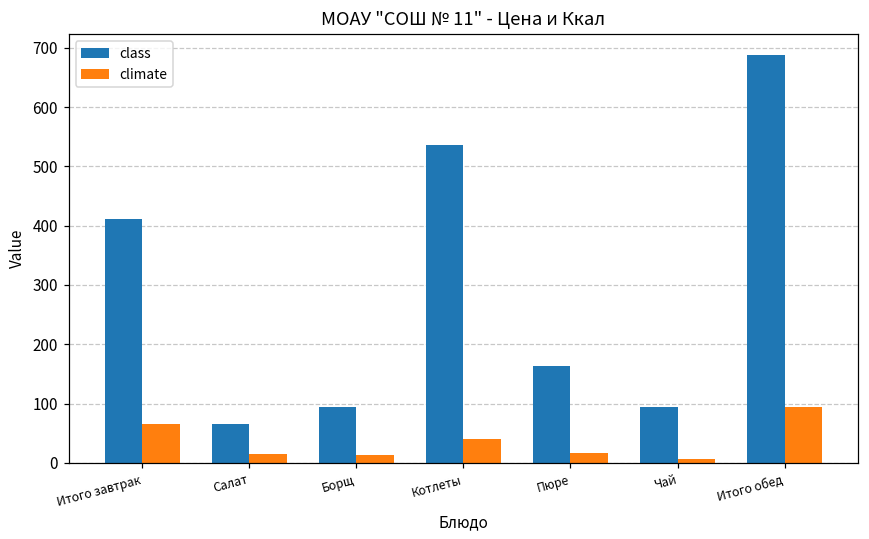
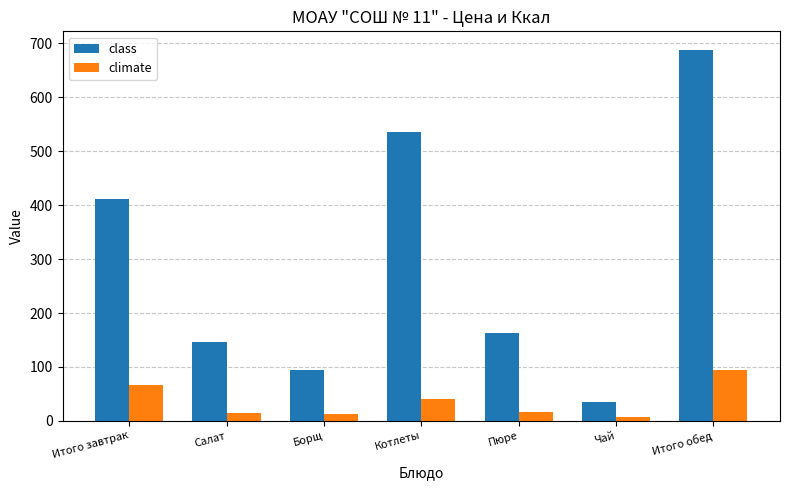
class, Салат: 70 -> 150
class, Чай: 90 -> 40
